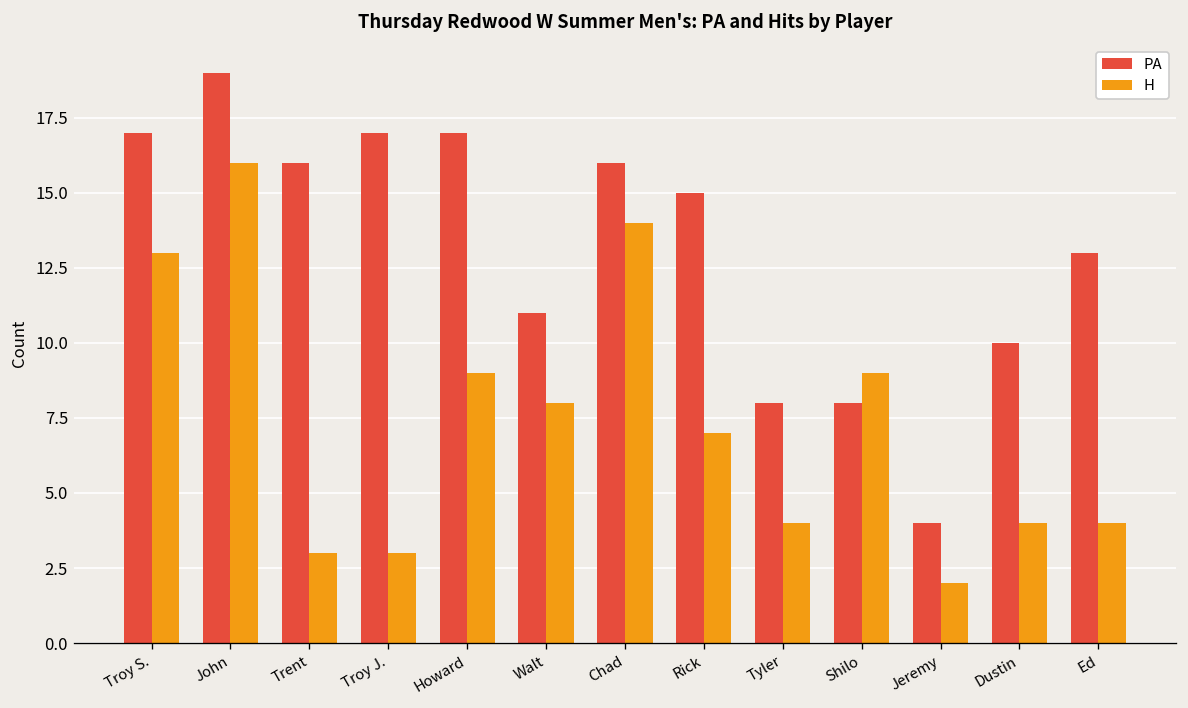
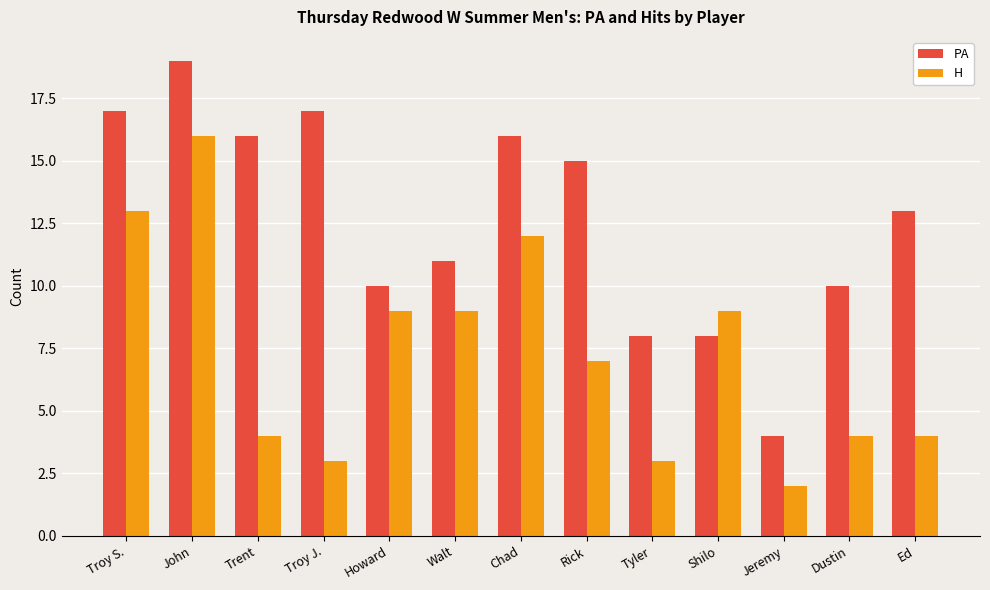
H, Trent: 3 -> 4
PA, Howard: 17 -> 10
H, Walt: 8 -> 9
H, Chad: 14 -> 12
H, Tyler: 4 -> 3
